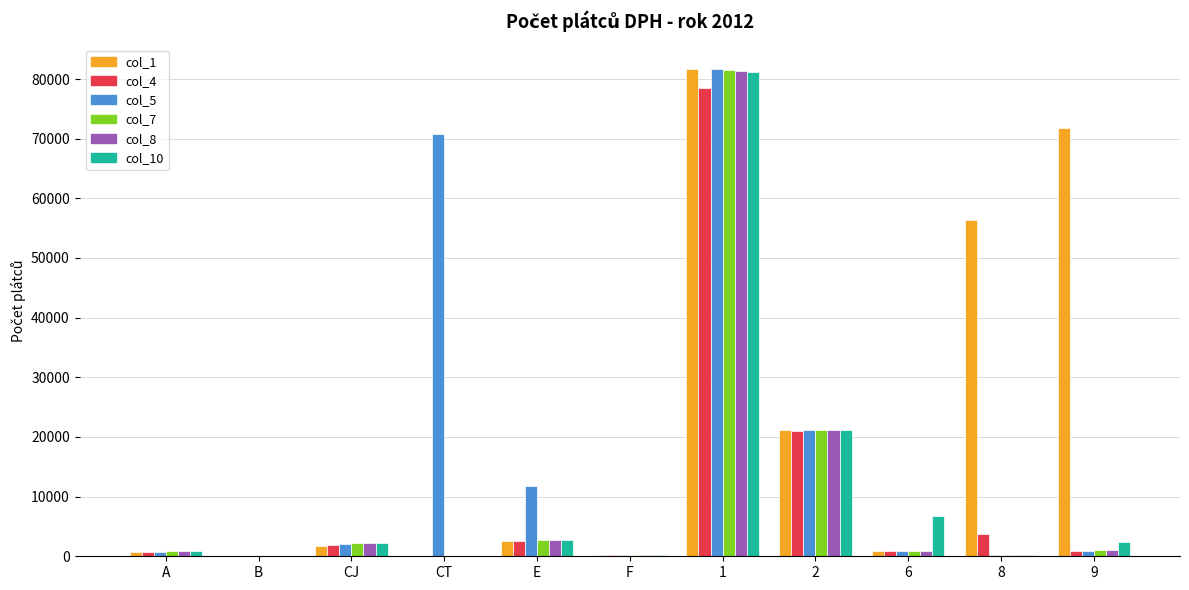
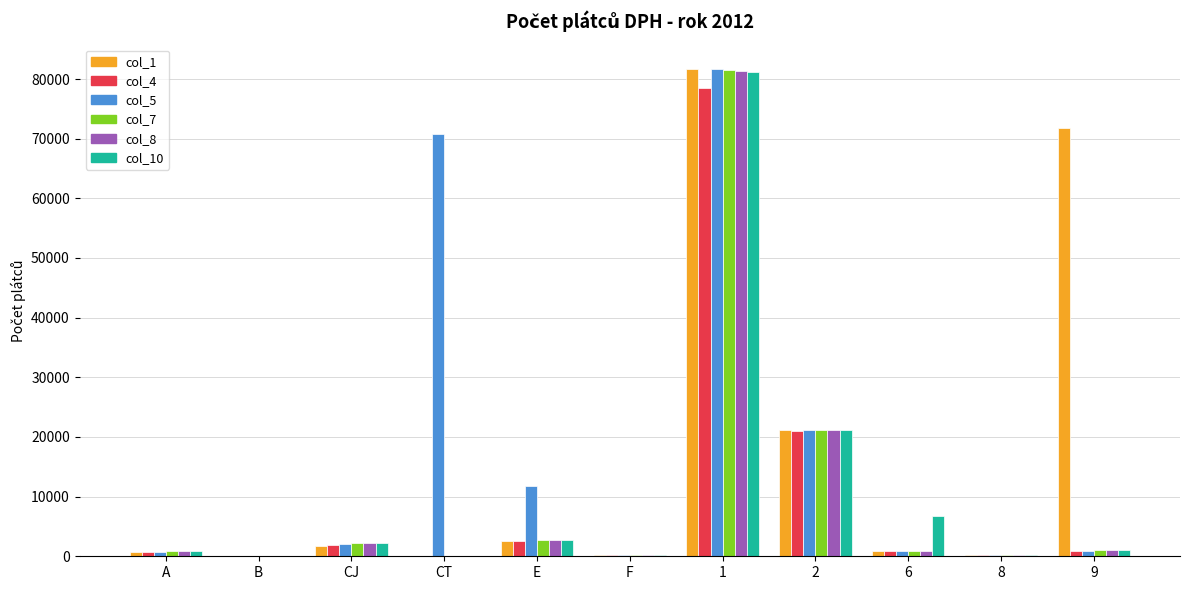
col_1, 8: 56000 -> 0
col_4, 8: 4000 -> 0
col_10, 9: 2000 -> 1000
